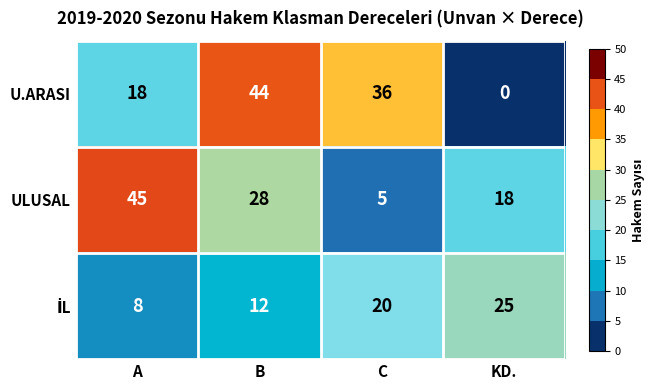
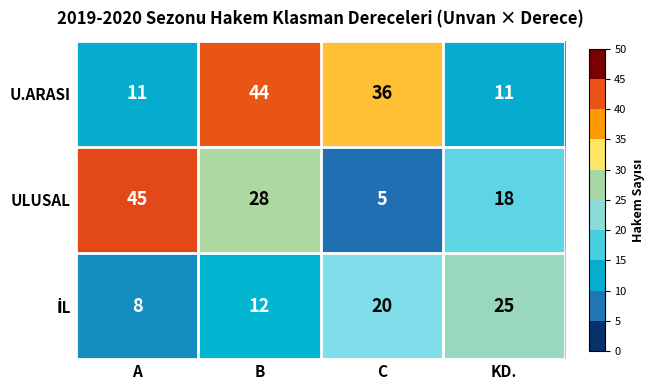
U.ARASI, A: 18 -> 11
U.ARASI, KD.: 0 -> 11
